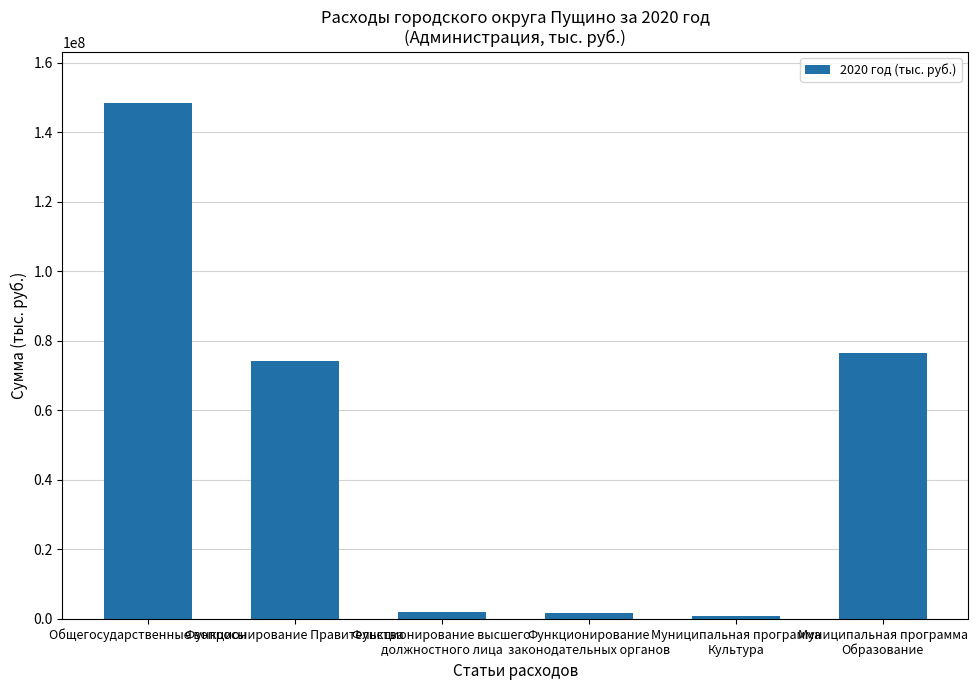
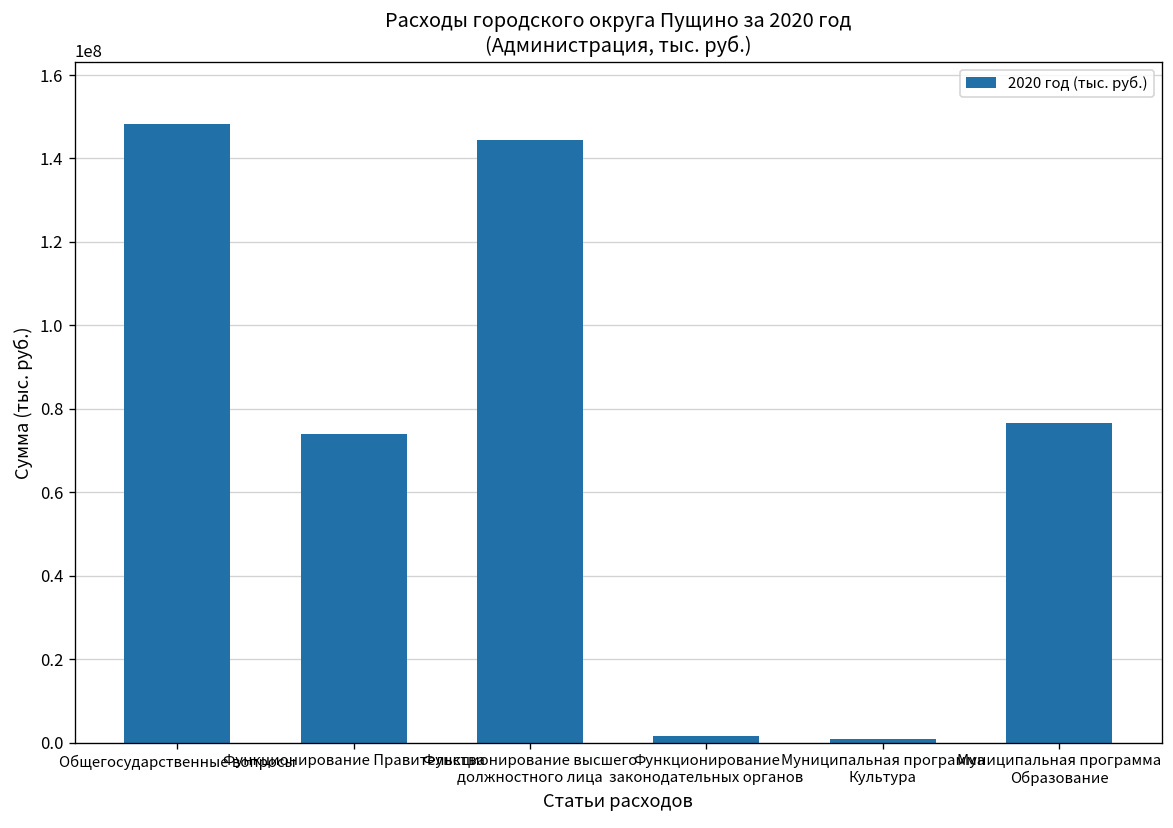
Функционирование высшего должностного лица: 2000000 -> 144000000
